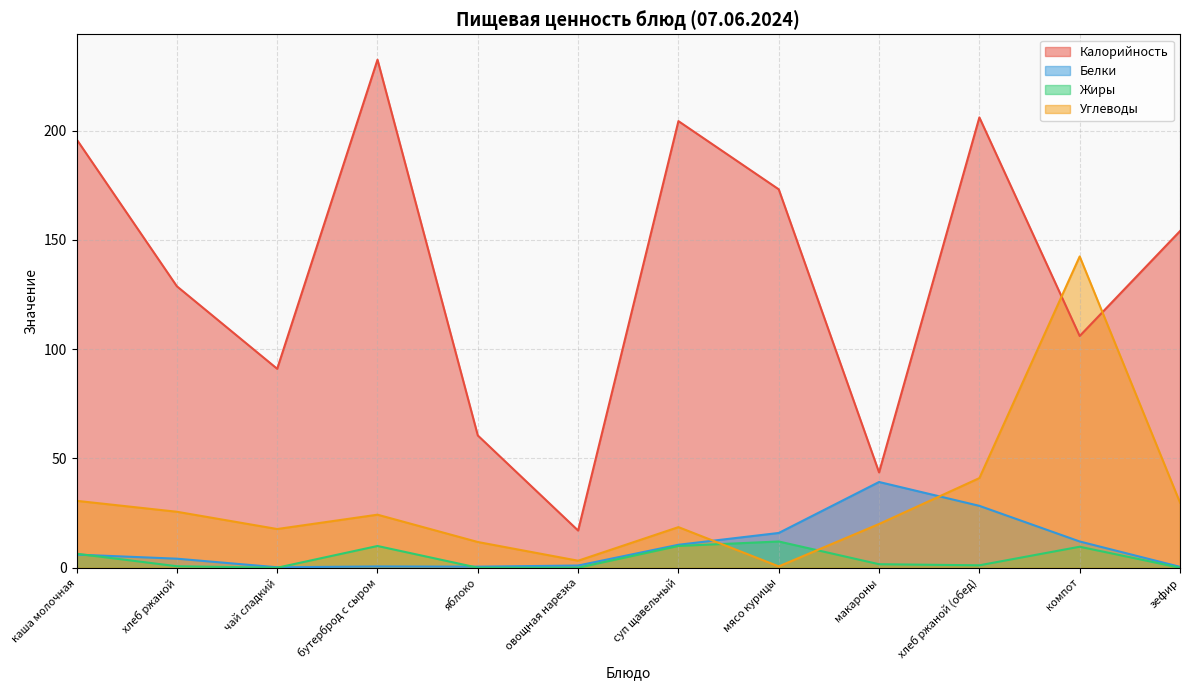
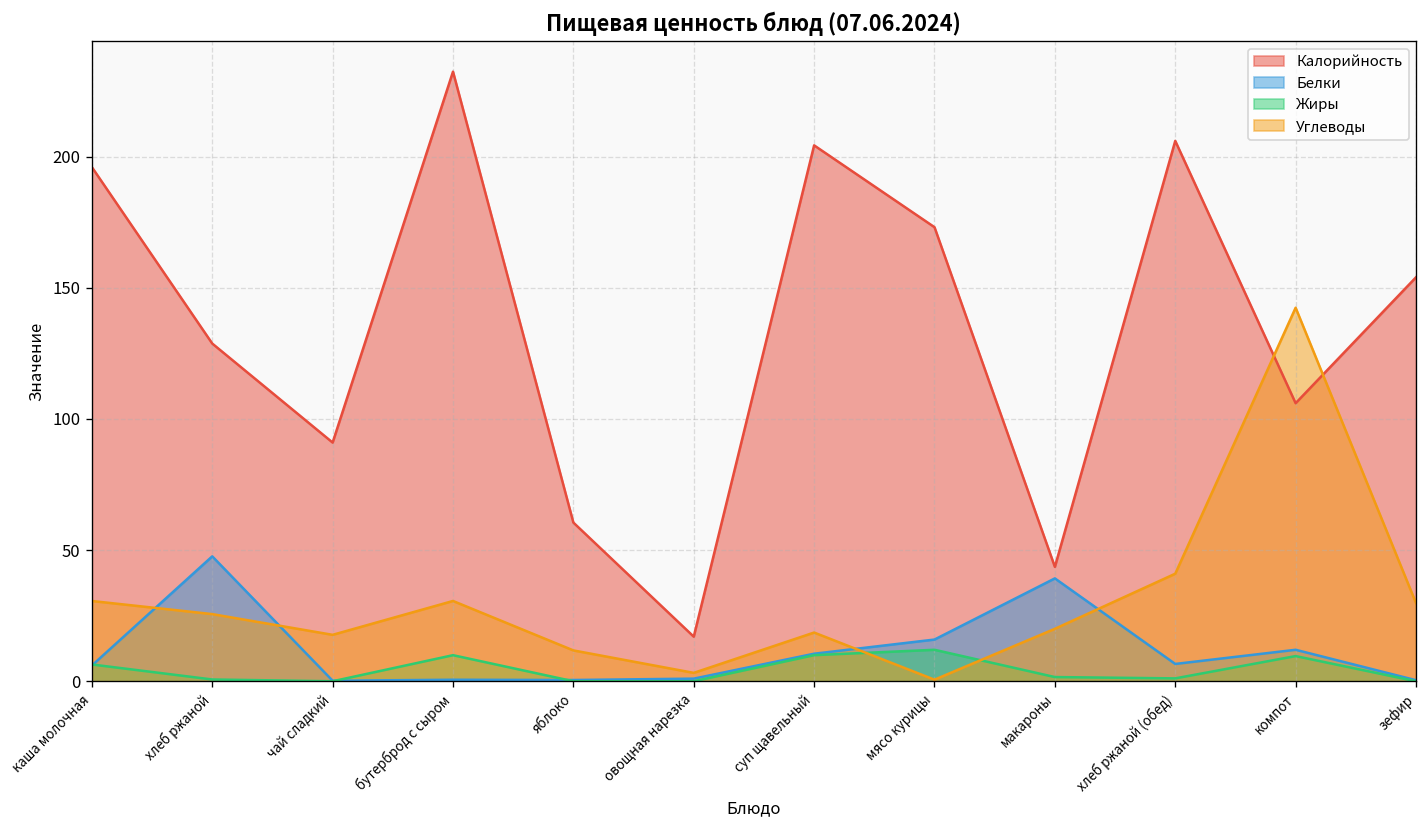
Белки, хлеб ржаной: 4 -> 48
Углеводы, бутерброд с сыром: 24 -> 31
Белки, хлеб ржаной (обед): 28 -> 7
